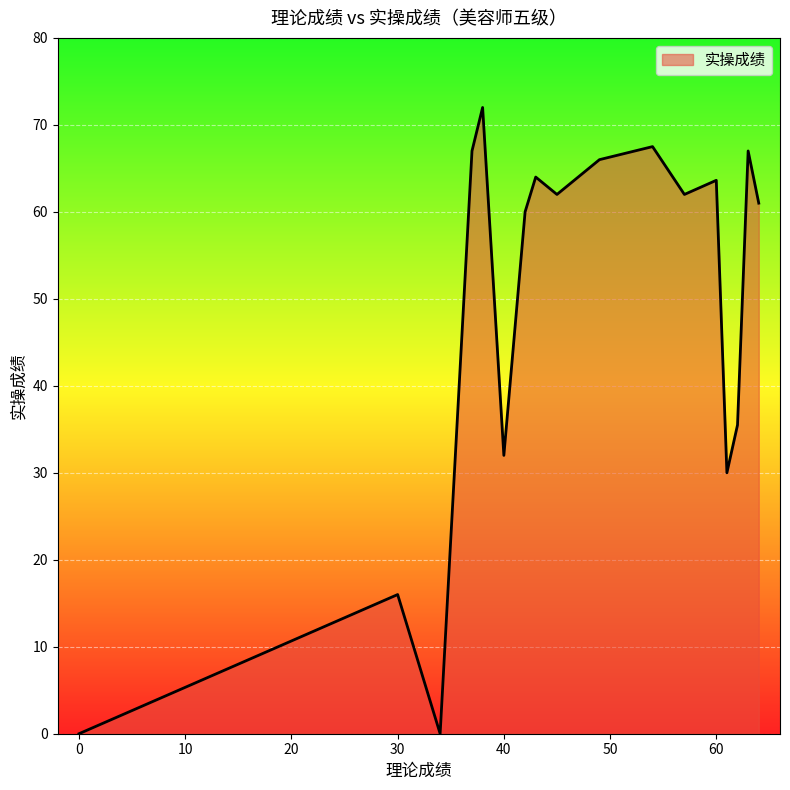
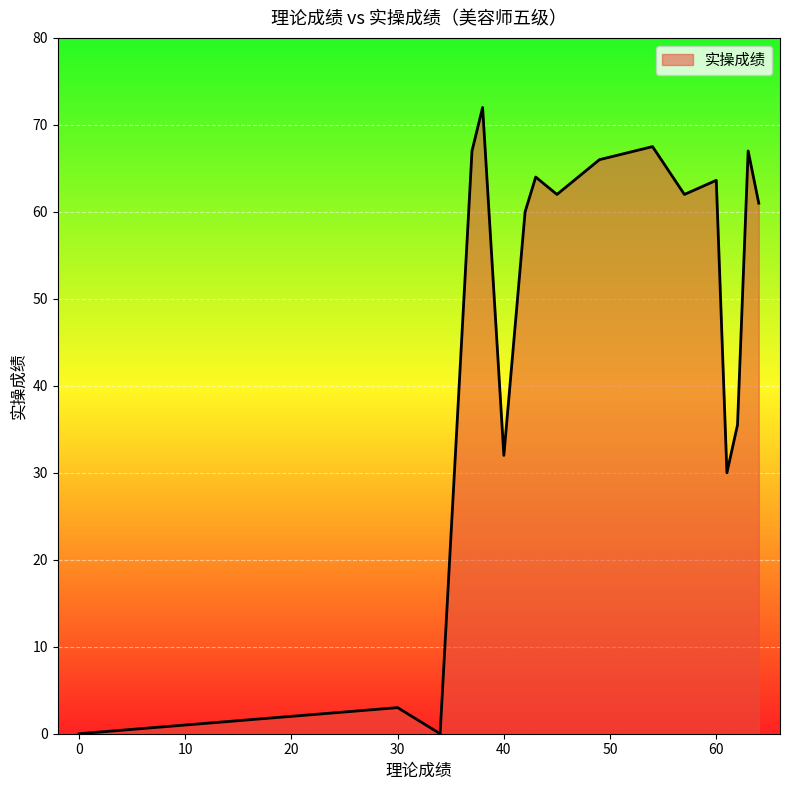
30: 16 -> 3
